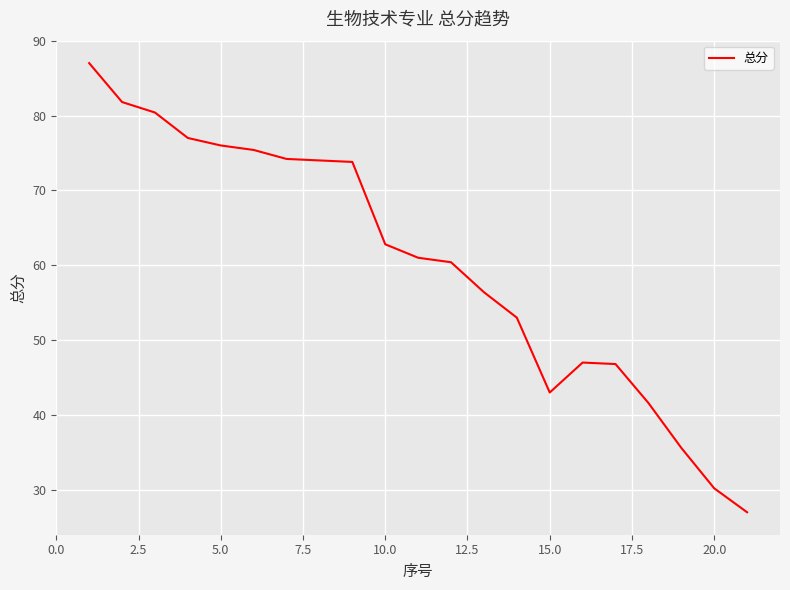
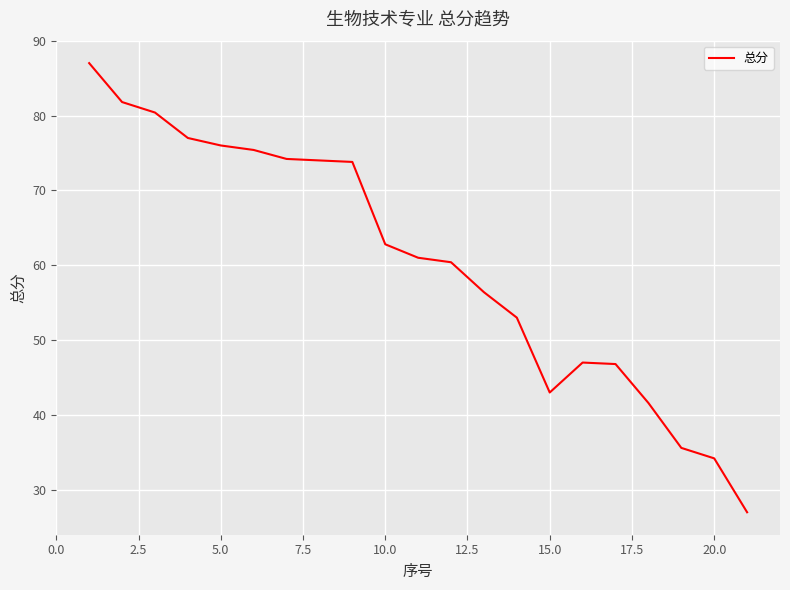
20.0: 30 -> 34
